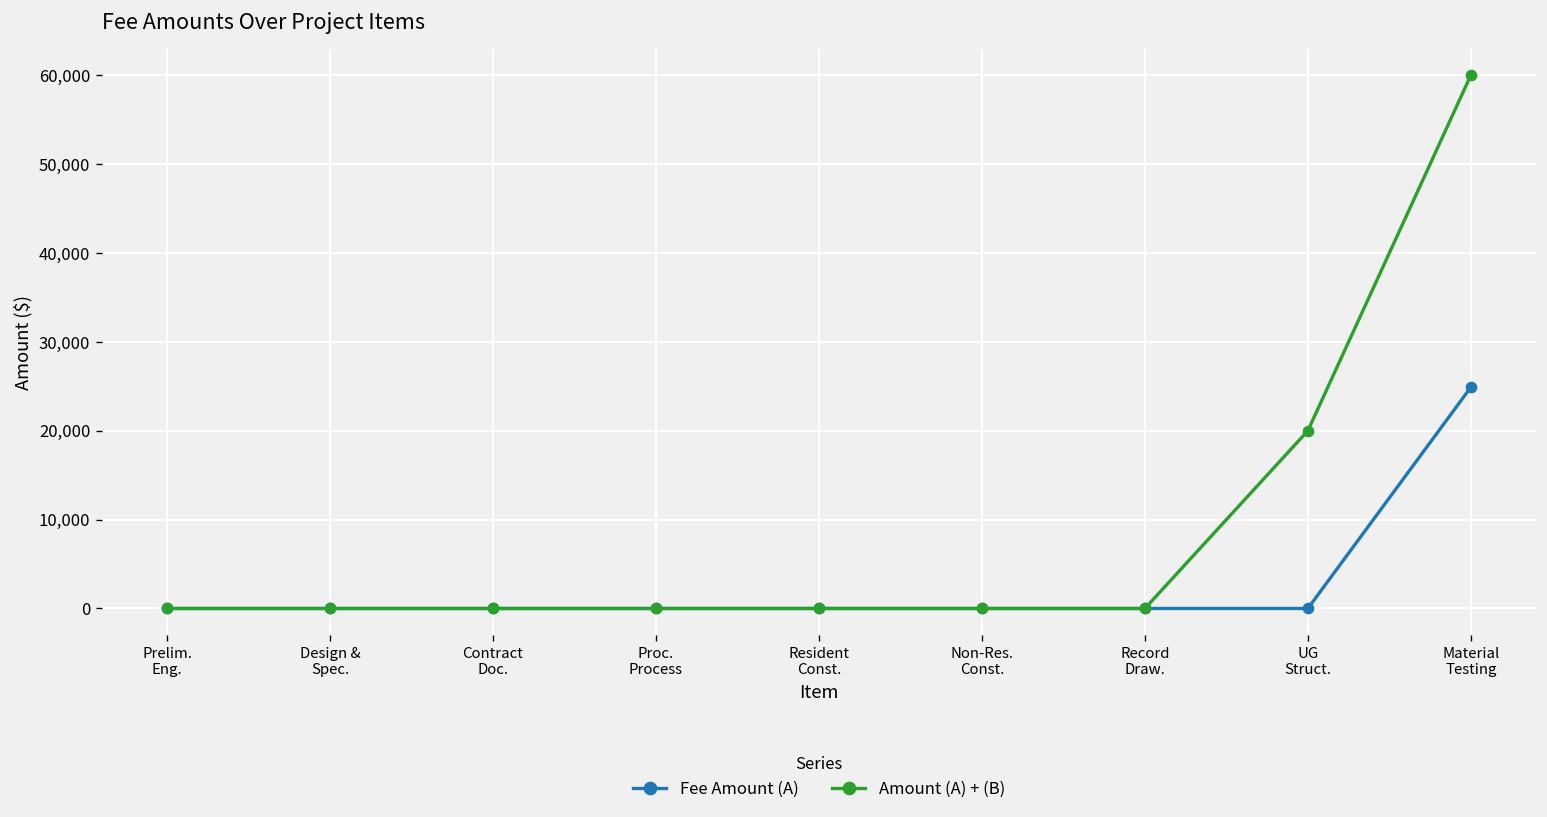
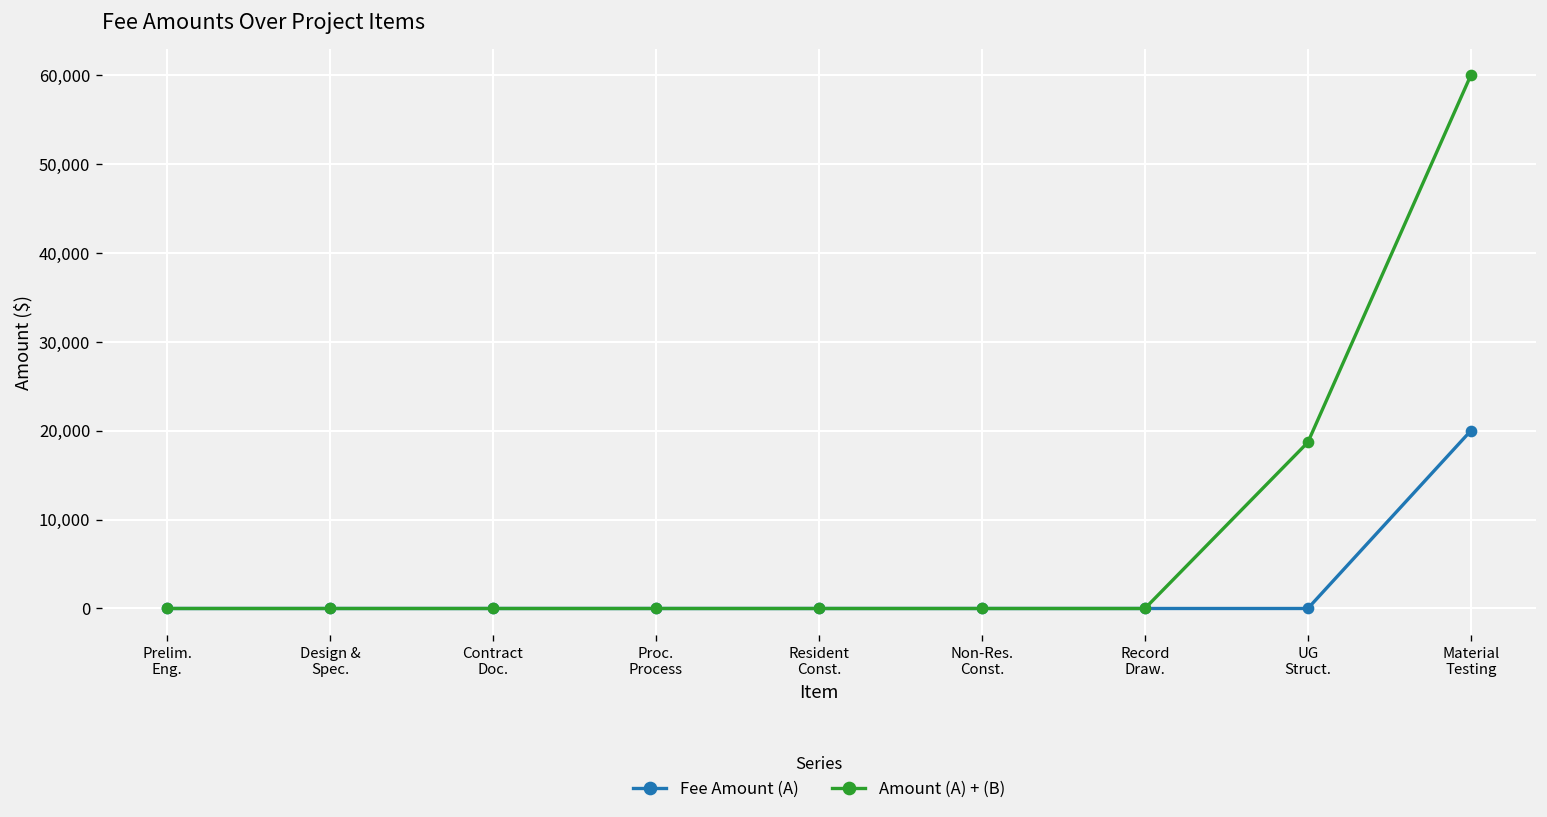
Amount (A) + (B), UG Struct.: 20,000 -> 19,000
Fee Amount (A), Material Testing: 25,000 -> 20,000
